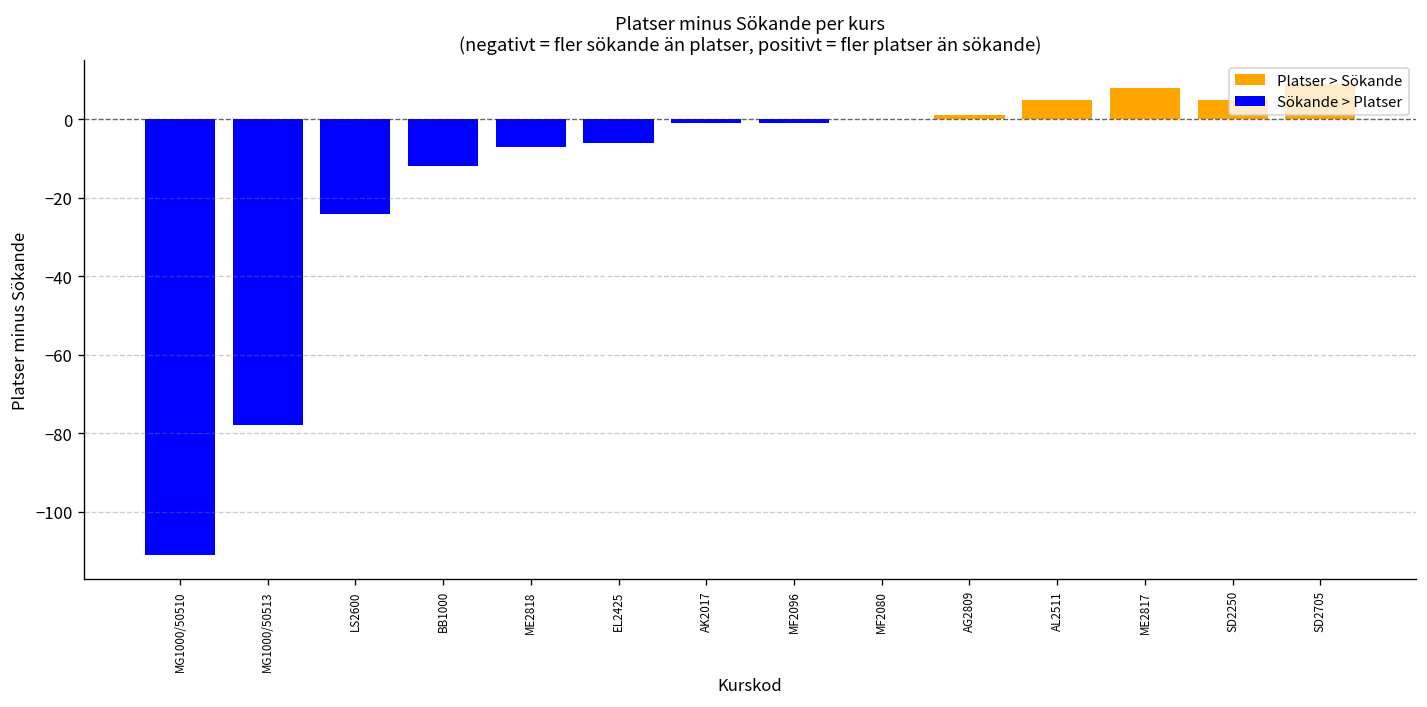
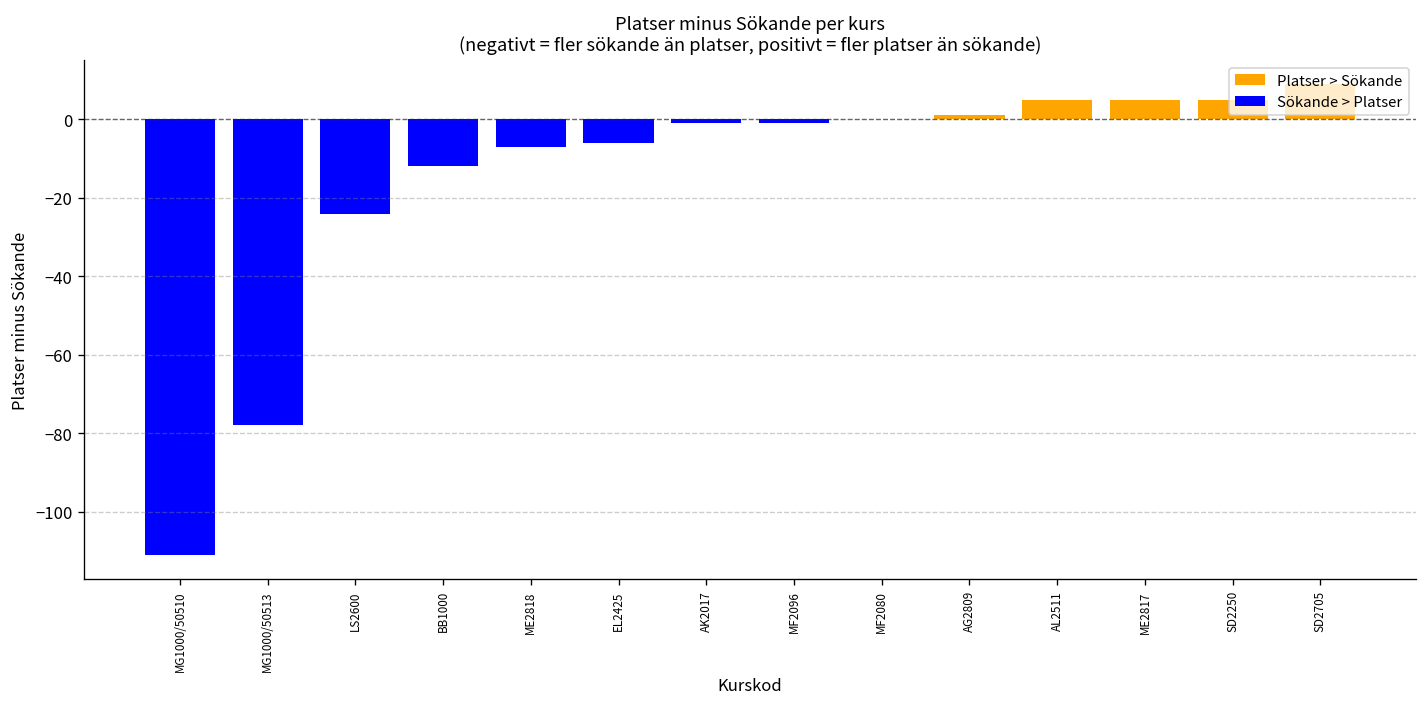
Platser > Sökande, ME2817: 8 -> 5
